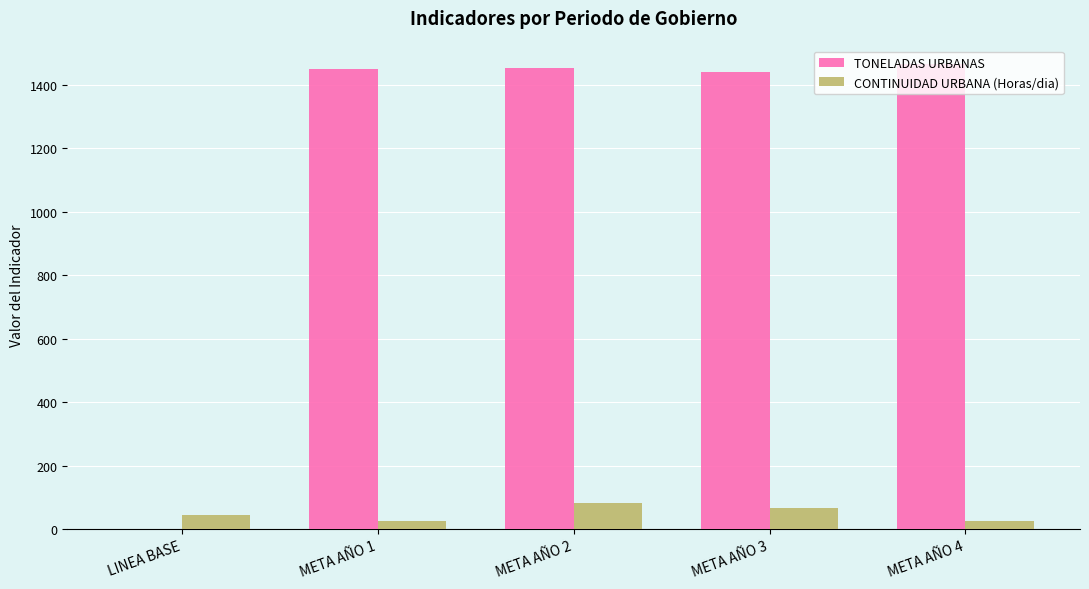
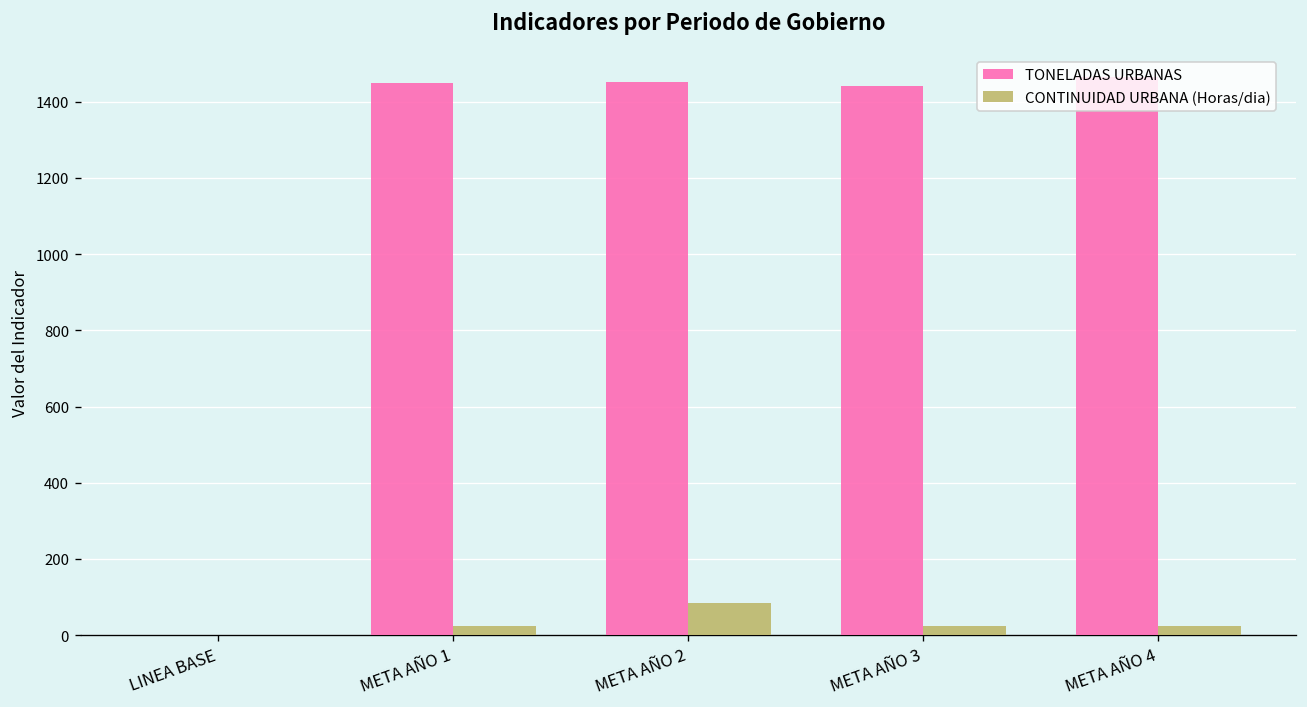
CONTINUIDAD URBANA (Horas/dia), LINEA BASE: 40 -> 0
CONTINUIDAD URBANA (Horas/dia), META AÑO 3: 70 -> 20
